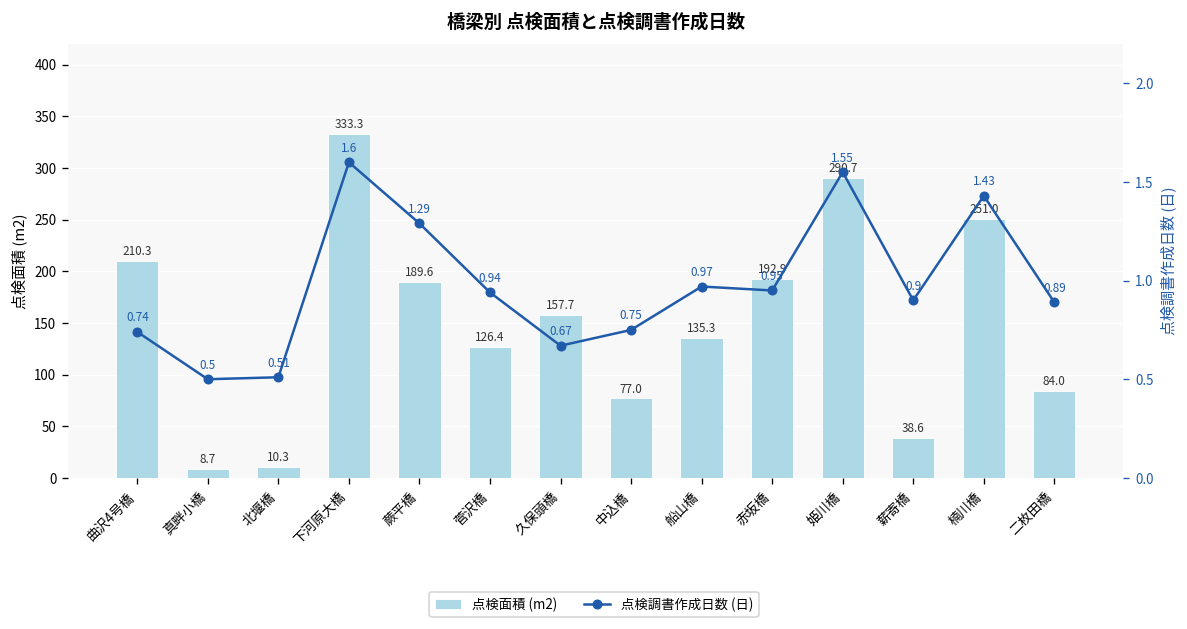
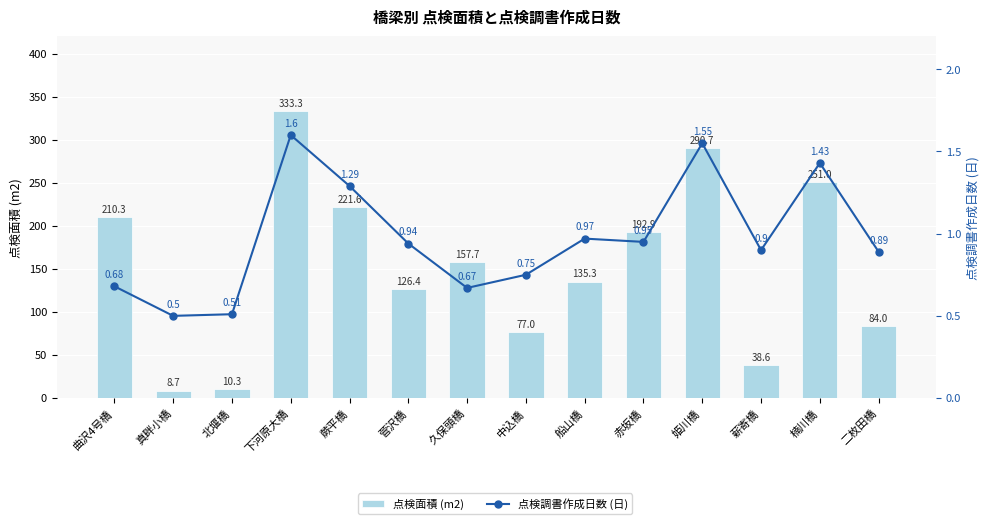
点検面積 (m2), 蕨平橋: 189.6 -> 221.6
点検調書作成日数 (日), 曲沢4号橋: 0.74 -> 0.68
